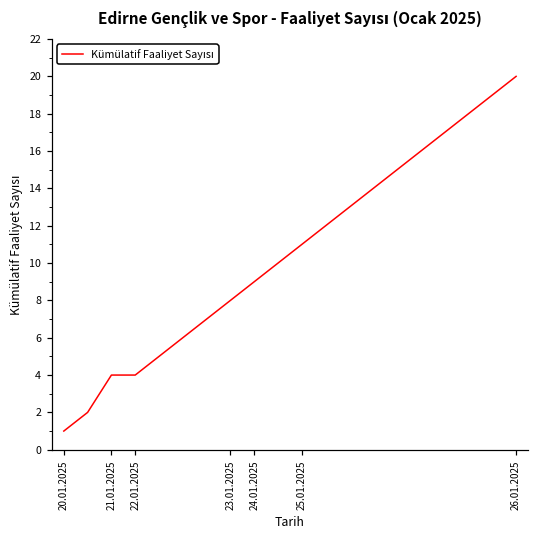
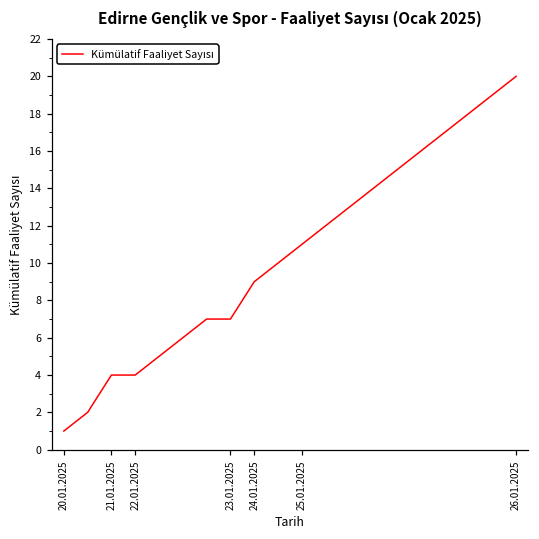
23.01.2025: 8 -> 7
